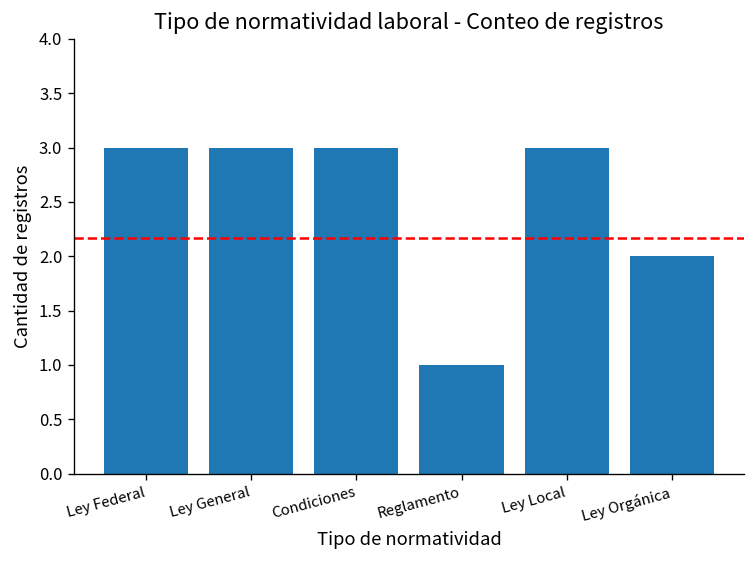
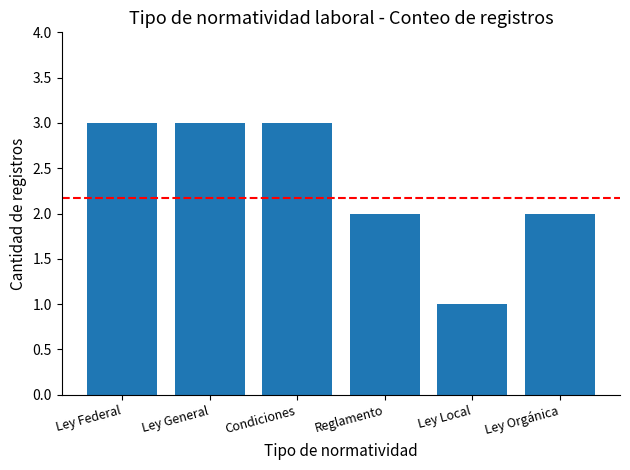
Reglamento: 1 -> 2
Ley Local: 3 -> 1
